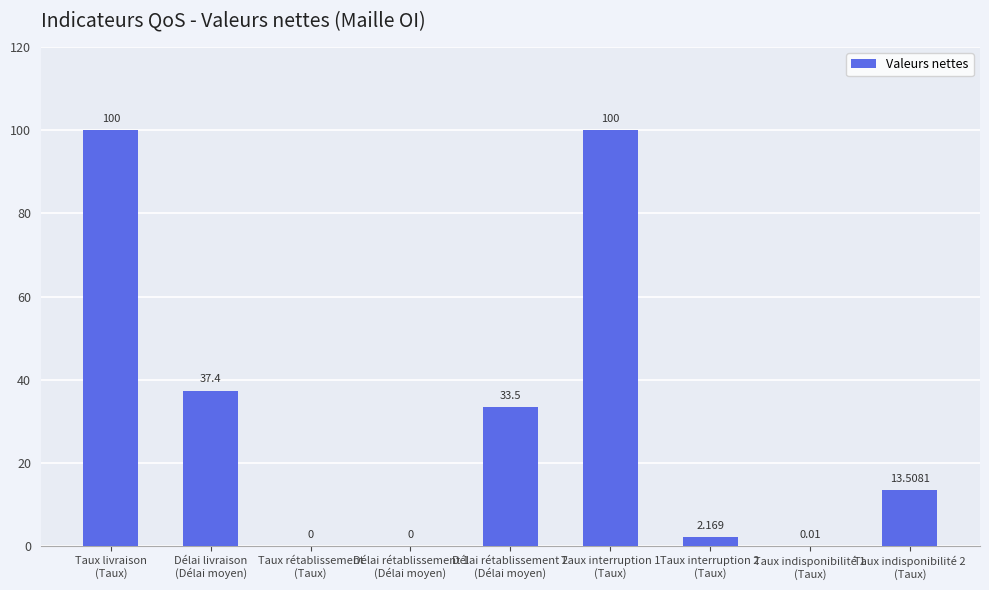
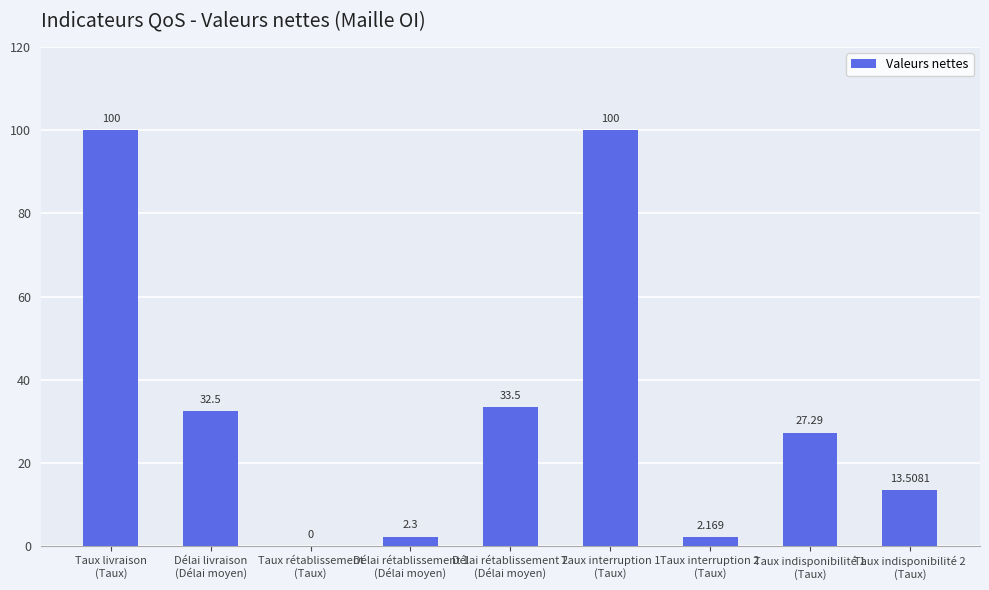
Délai livraison (Délai moyen): 37.4 -> 32.5
Délai rétablissement 1 (Délai moyen): 0 -> 2.3
Taux indisponibilité 1 (Taux): 0.01 -> 27.29
